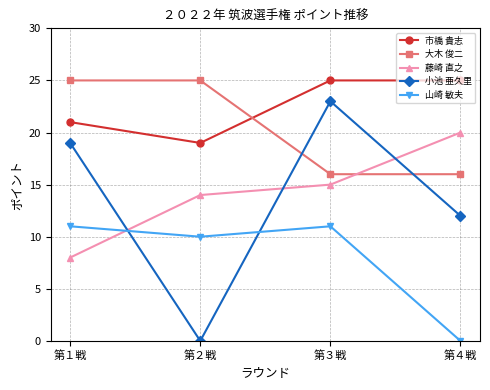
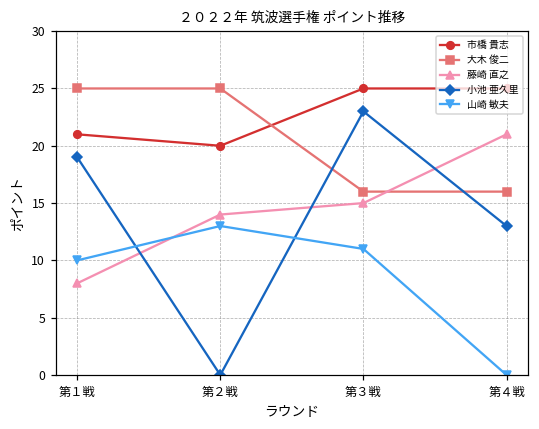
山崎 敏夫, 第１戦: 11 -> 10
市橋 貴志, 第２戦: 19 -> 20
山崎 敏夫, 第２戦: 10 -> 13
藤崎 直之, 第４戦: 20 -> 21
小池 亜久里, 第４戦: 12 -> 13
